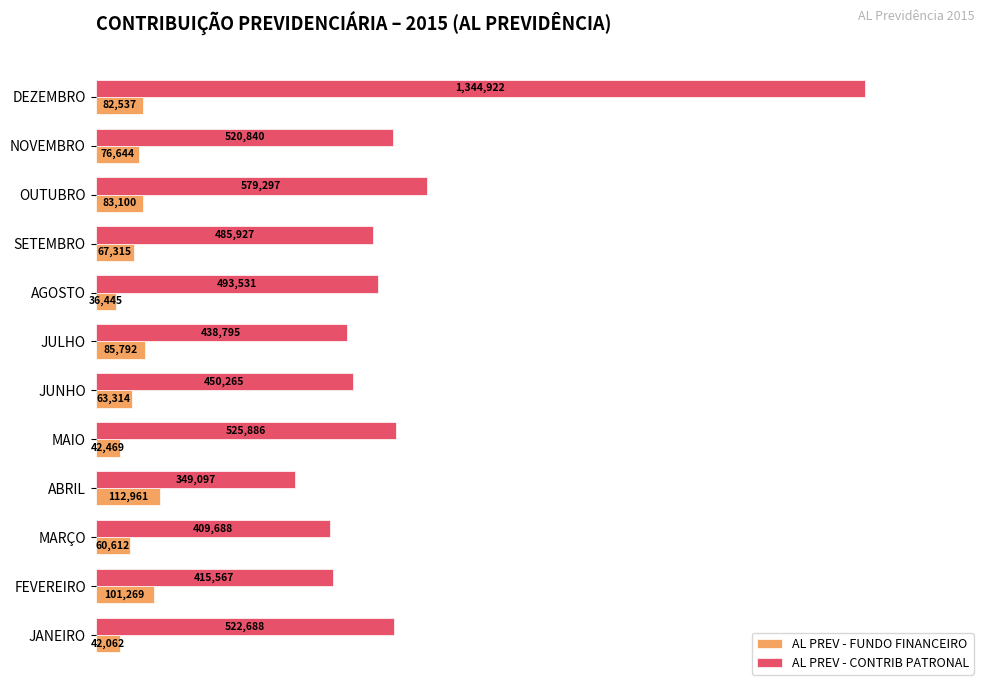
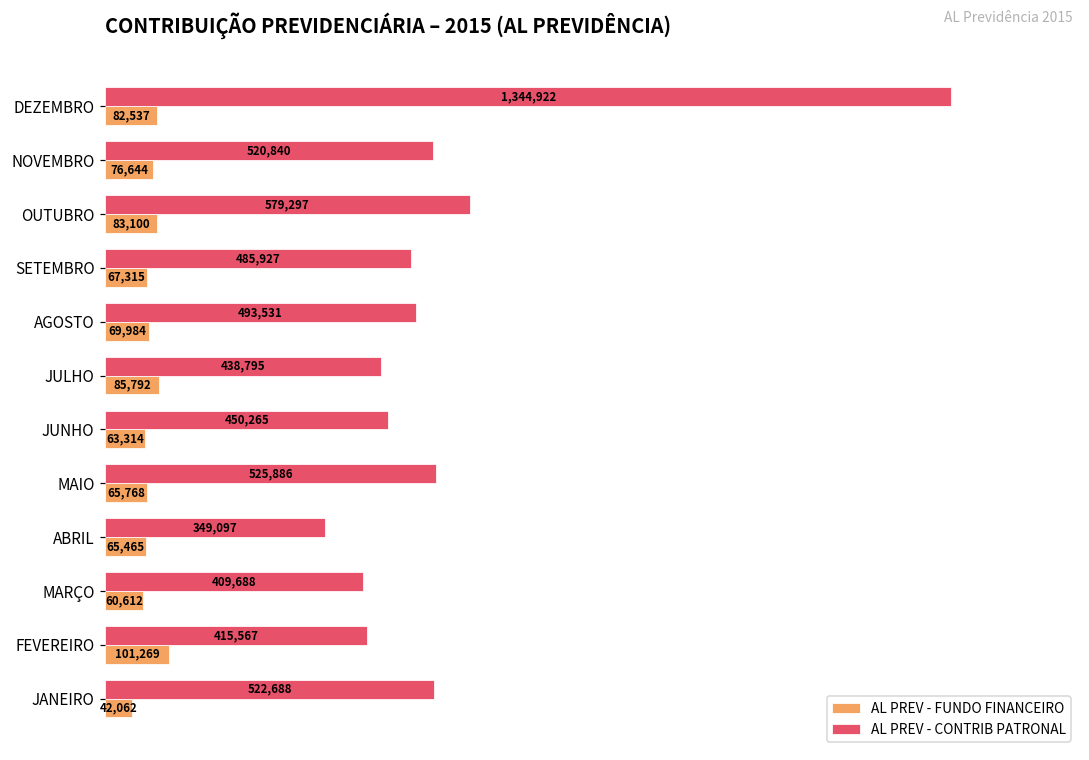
AL PREV - FUNDO FINANCEIRO, AGOSTO: 36,445 -> 69,984
AL PREV - FUNDO FINANCEIRO, MAIO: 42,469 -> 65,768
AL PREV - FUNDO FINANCEIRO, ABRIL: 112,961 -> 65,465
